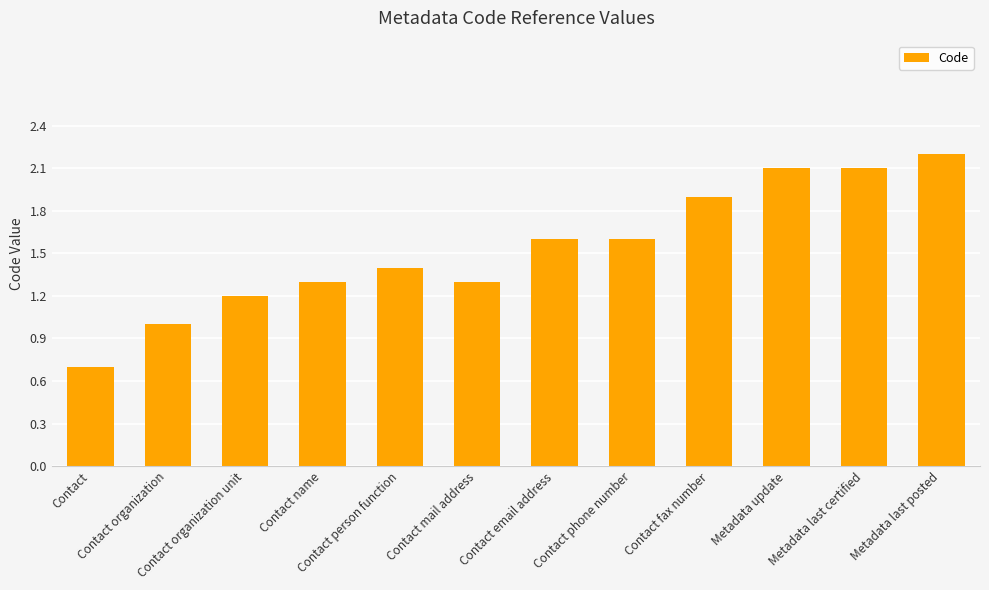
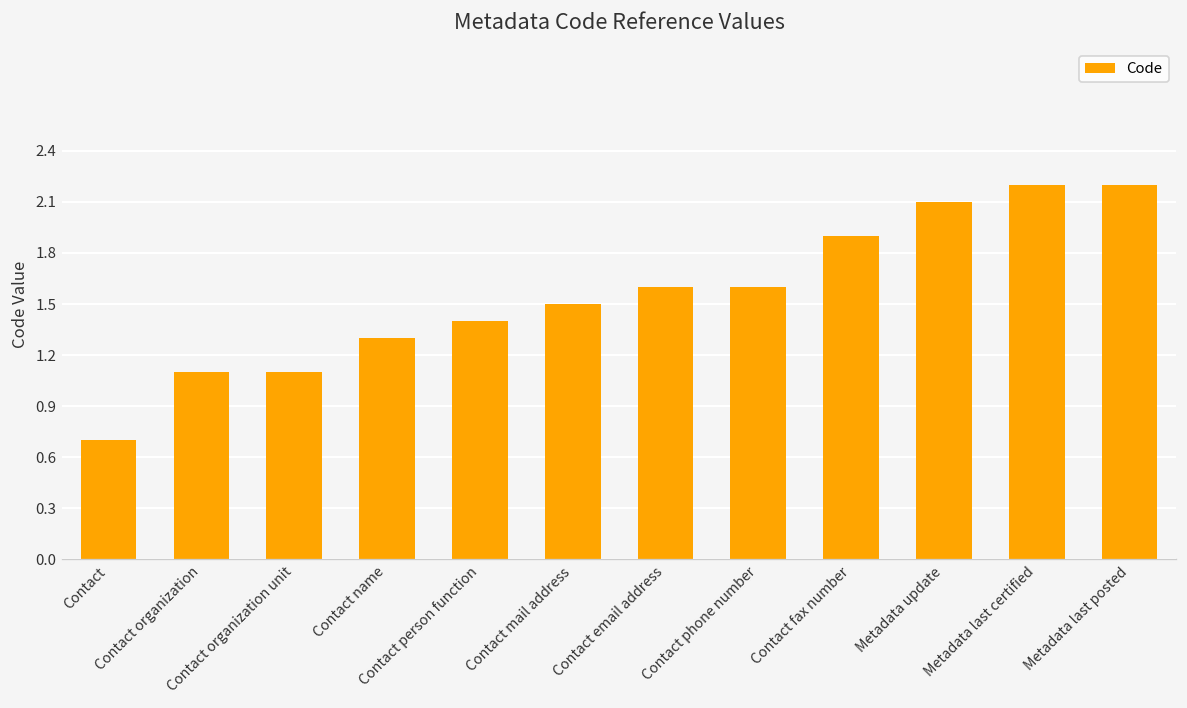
Contact organization: 1.0 -> 1.1
Contact organization unit: 1.2 -> 1.1
Contact mail address: 1.3 -> 1.5
Metadata last certified: 2.1 -> 2.2
